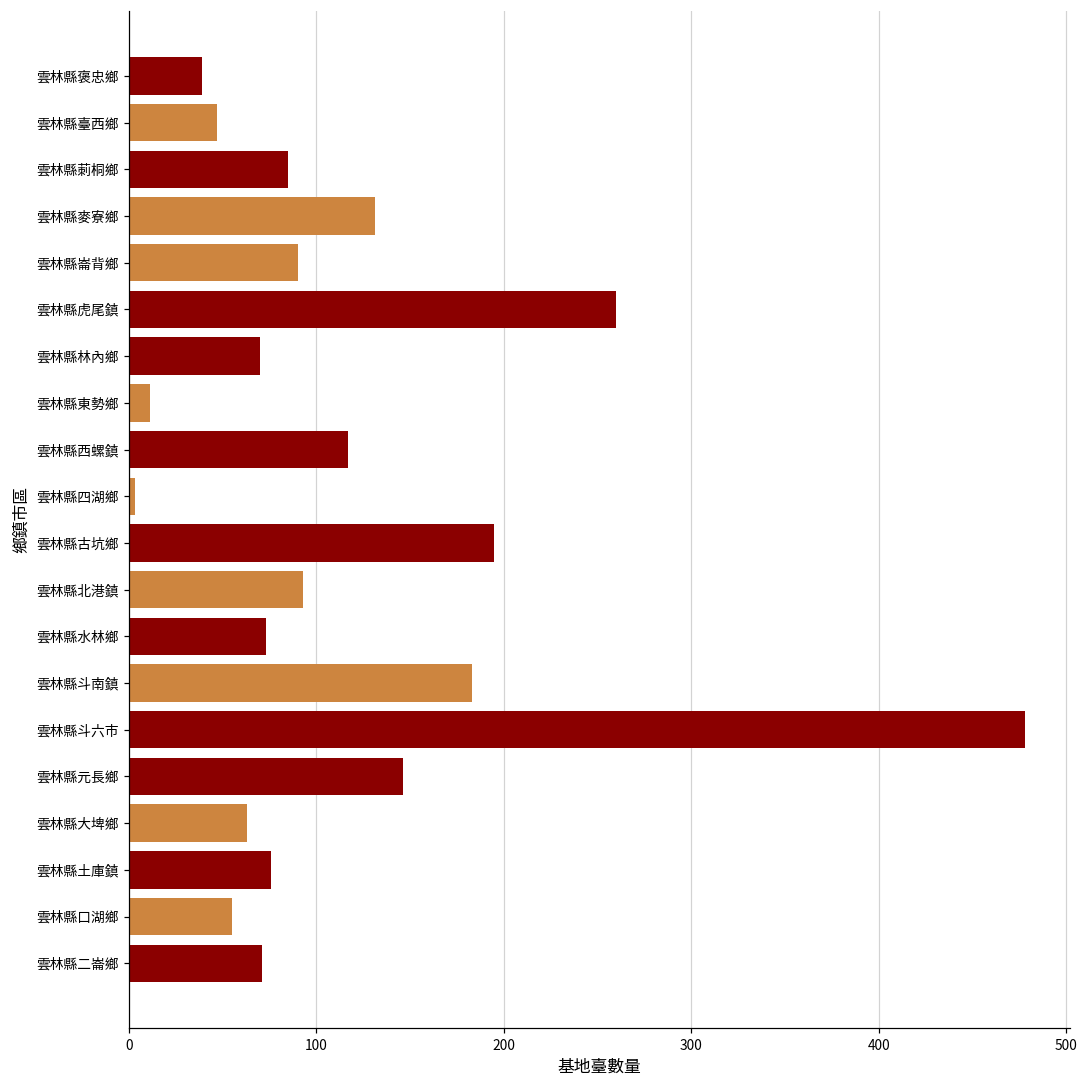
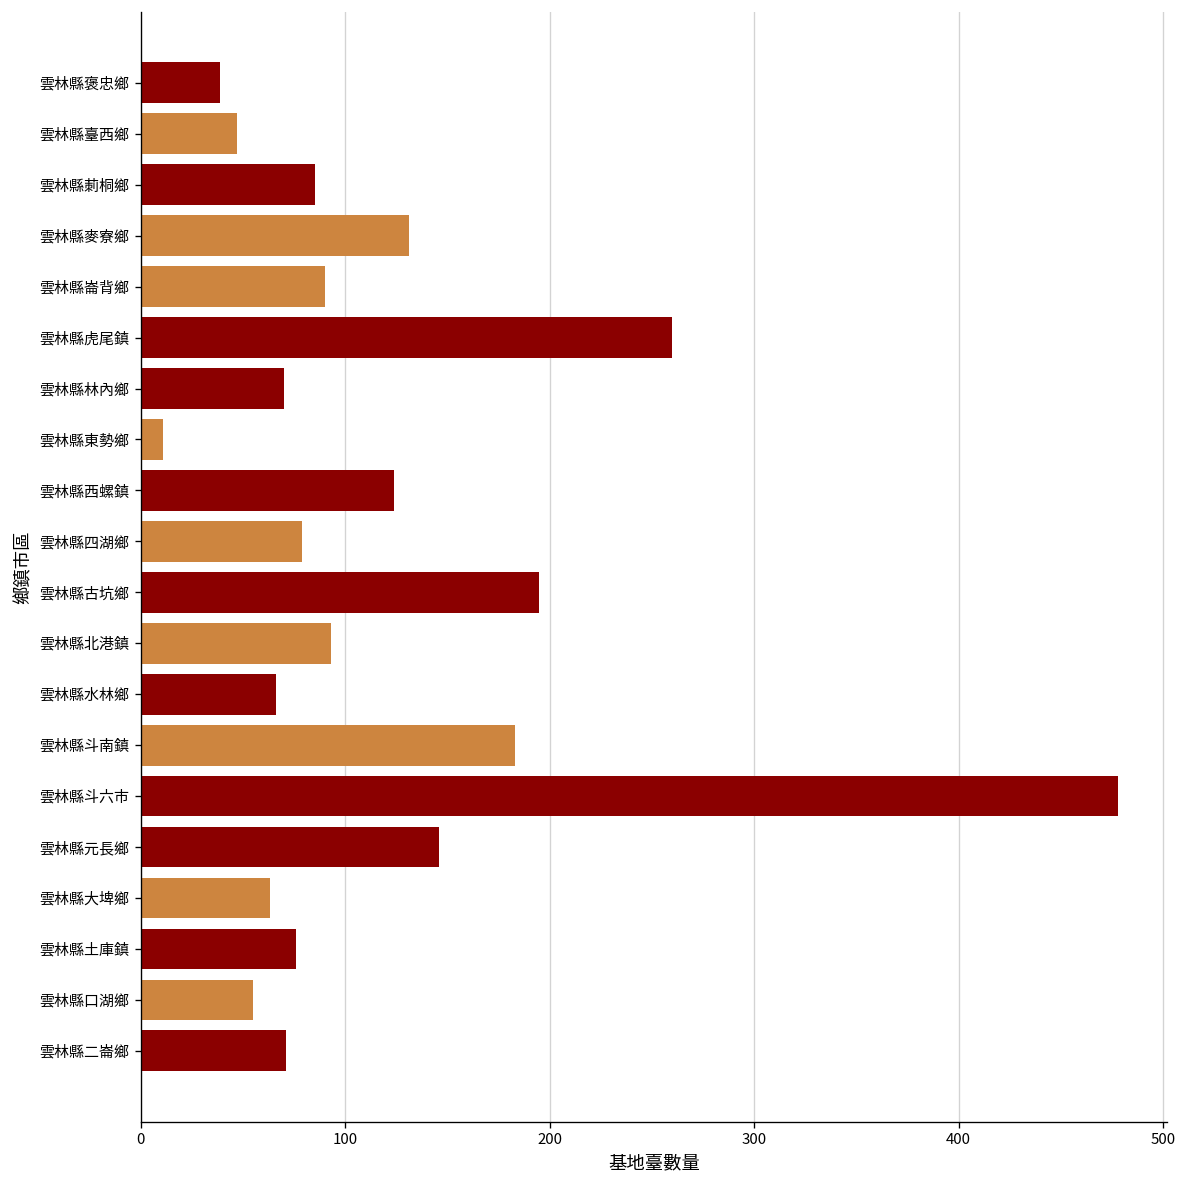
雲林縣西螺鎮: 117 -> 124
雲林縣四湖鄉: 3 -> 79
雲林縣水林鄉: 73 -> 66
